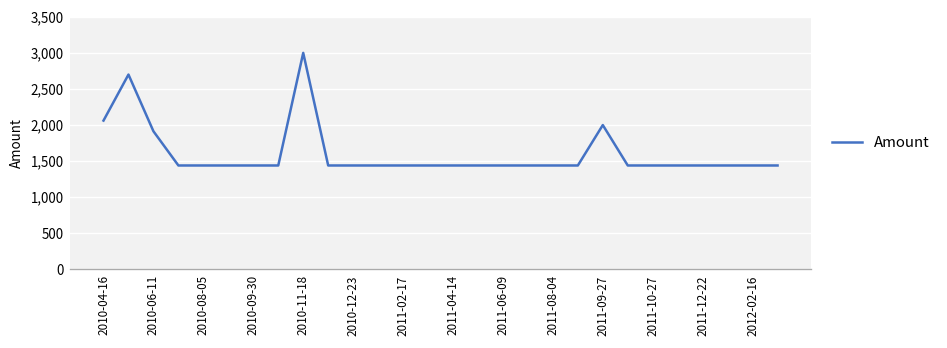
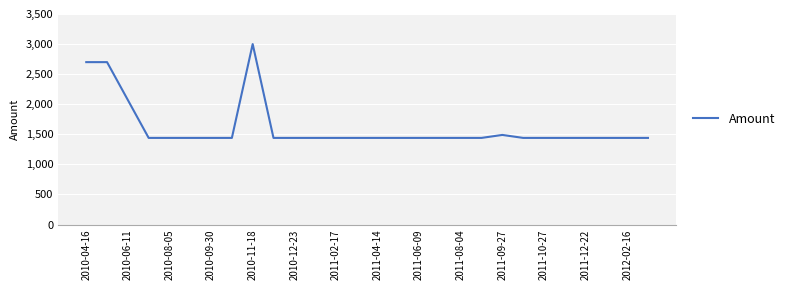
2010-04-16: 2,100 -> 2,700
2010-06-11: 1,900 -> 2,100
2011-09-27: 2,000 -> 1,500
